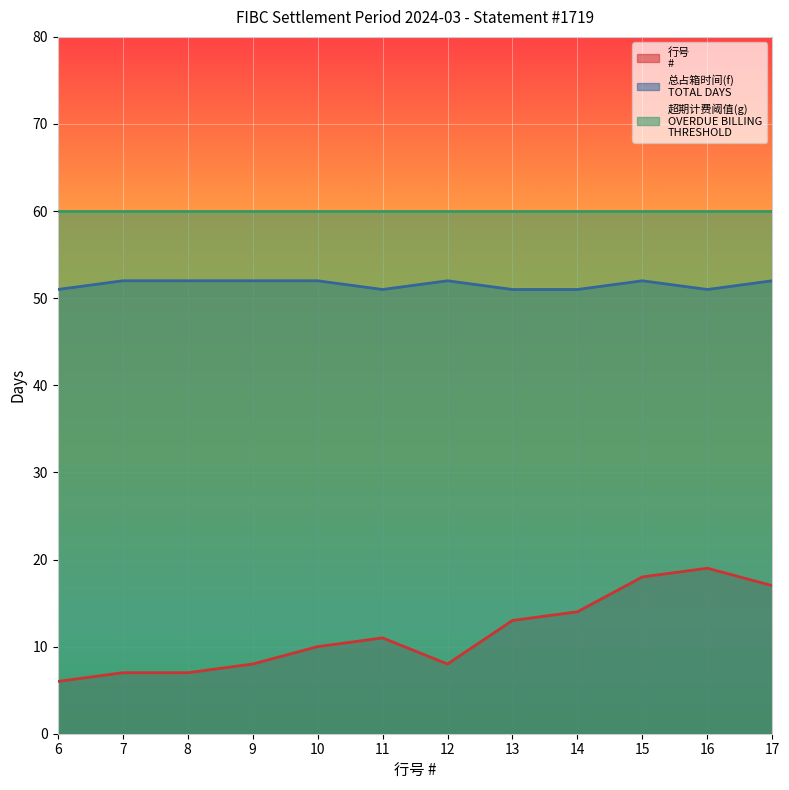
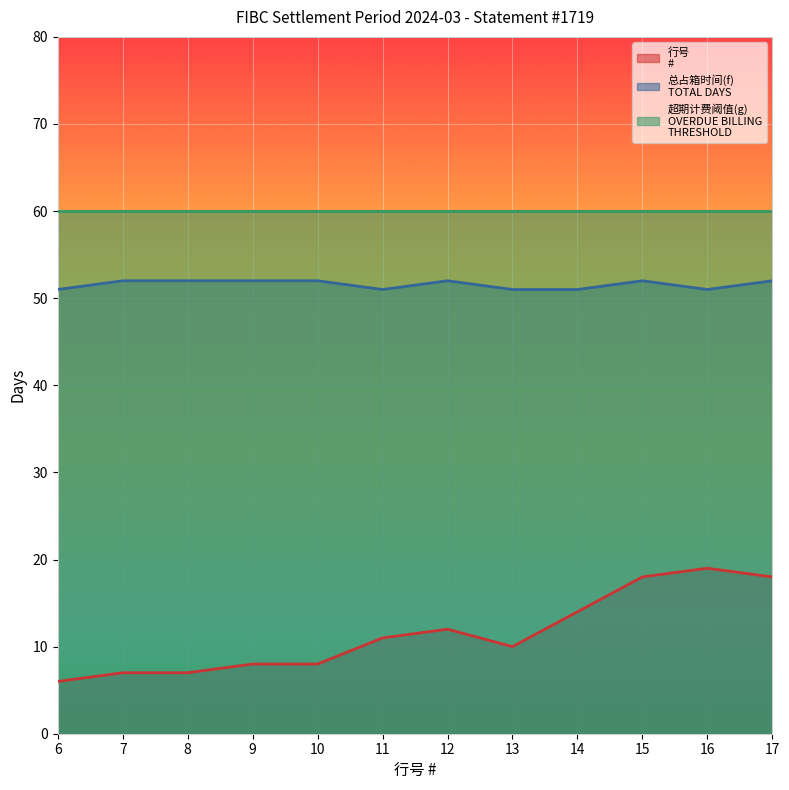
行号 #, 10: 10 -> 8
行号 #, 12: 8 -> 12
行号 #, 13: 13 -> 10
行号 #, 17: 17 -> 18
